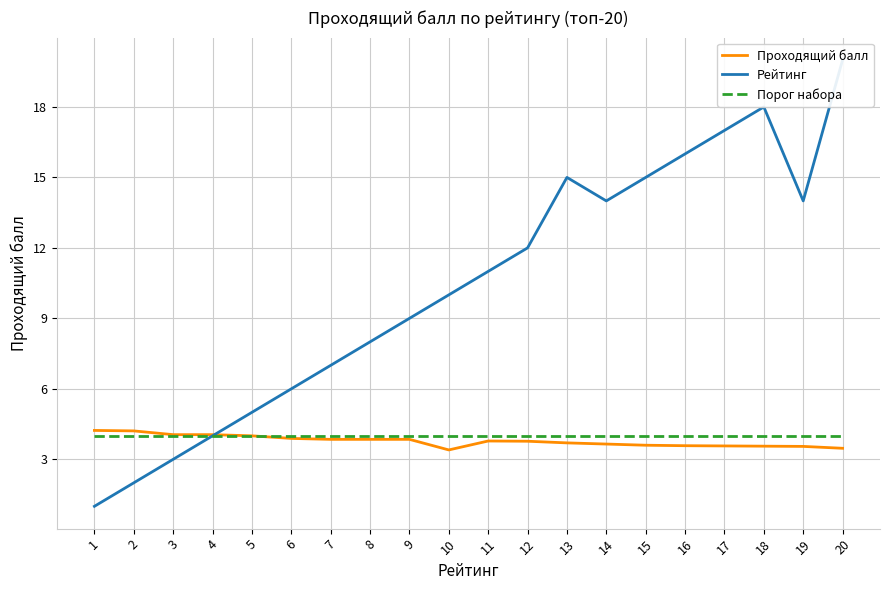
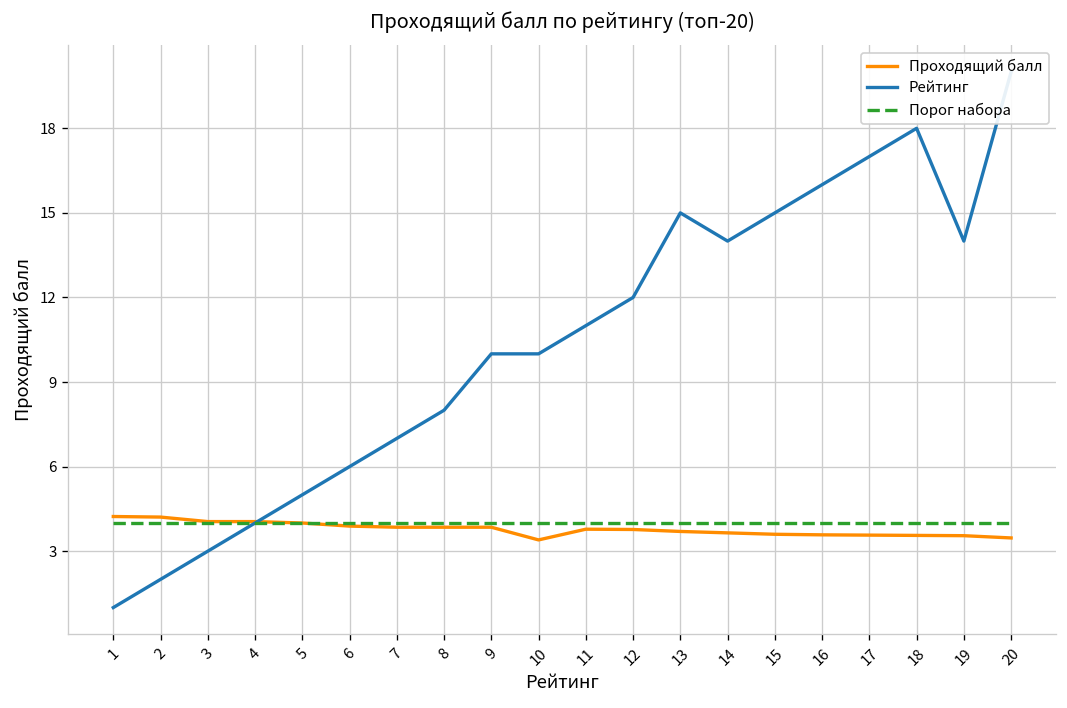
Рейтинг, 9: 9 -> 10
